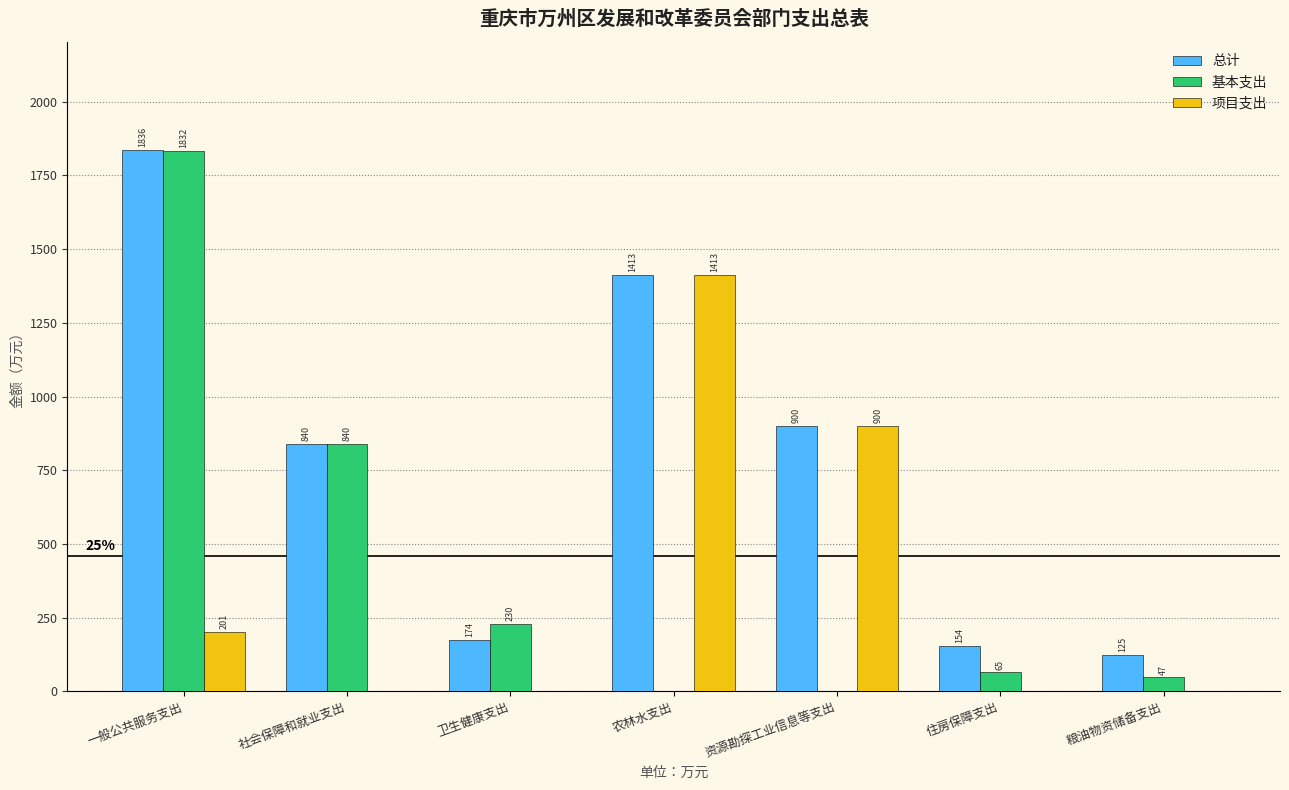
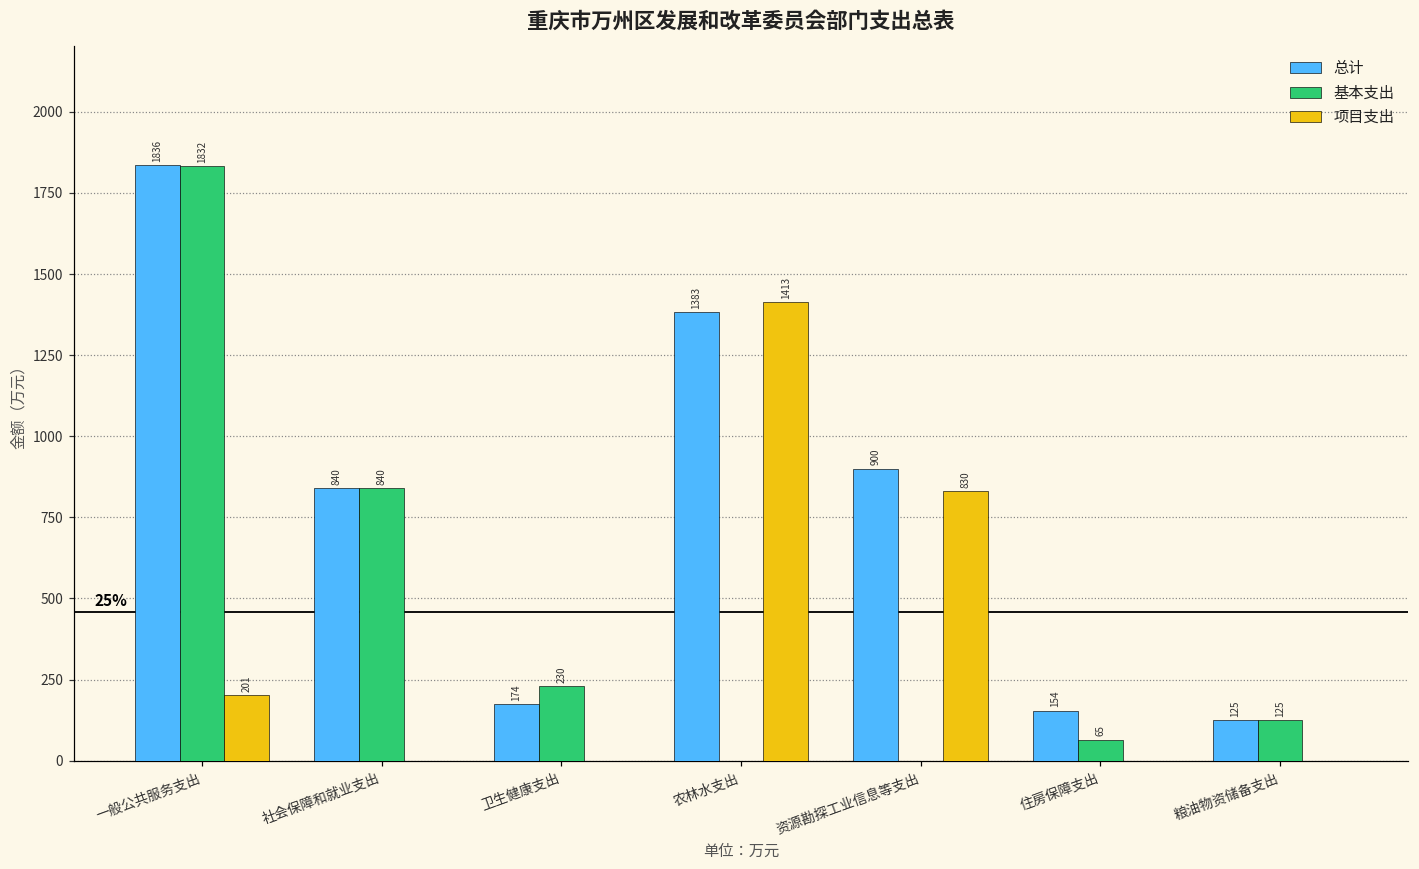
总计, 农林水支出: 1413 -> 1383
项目支出, 资源勘探工业信息等支出: 900 -> 830
基本支出, 粮油物资储备支出: 47 -> 125
